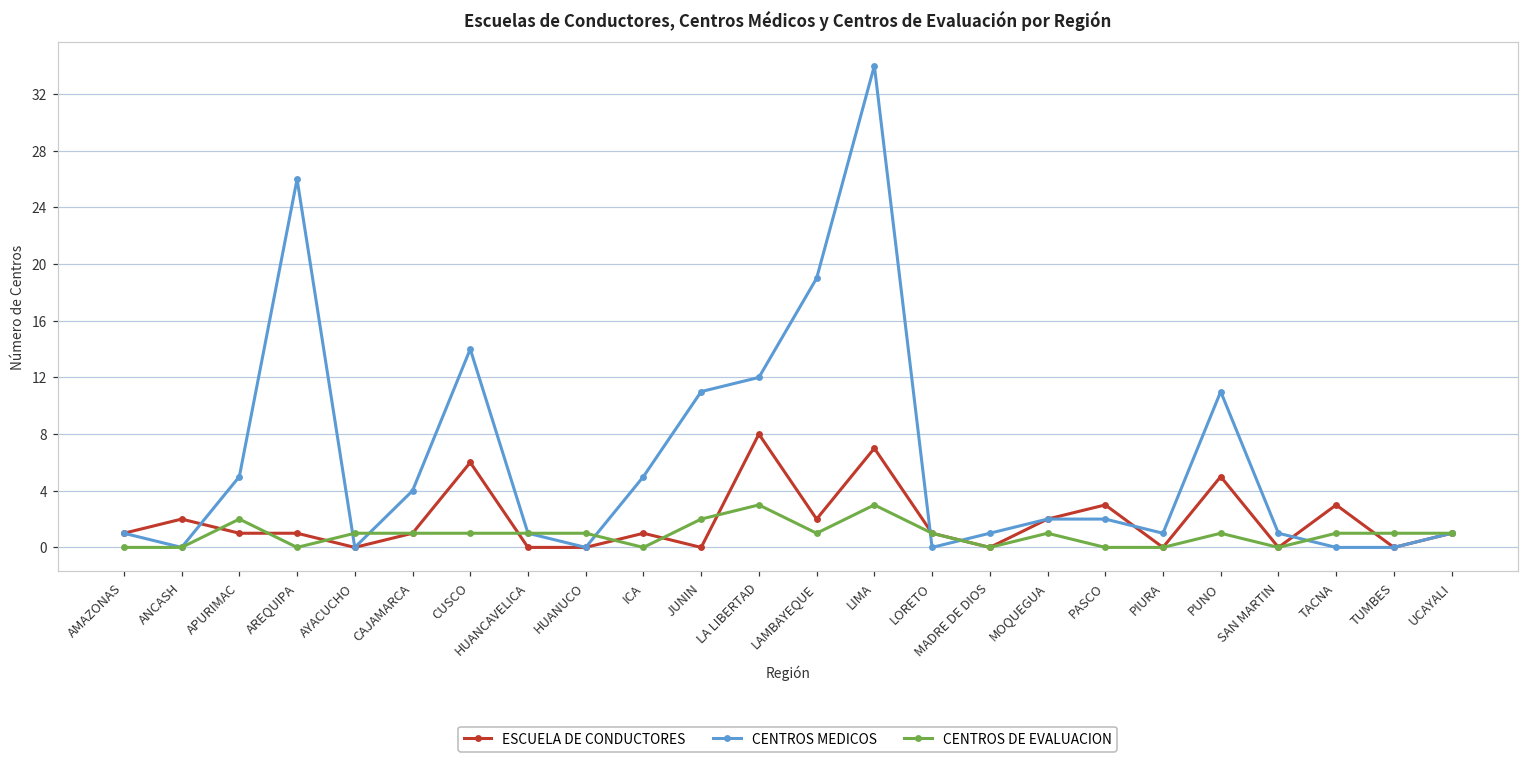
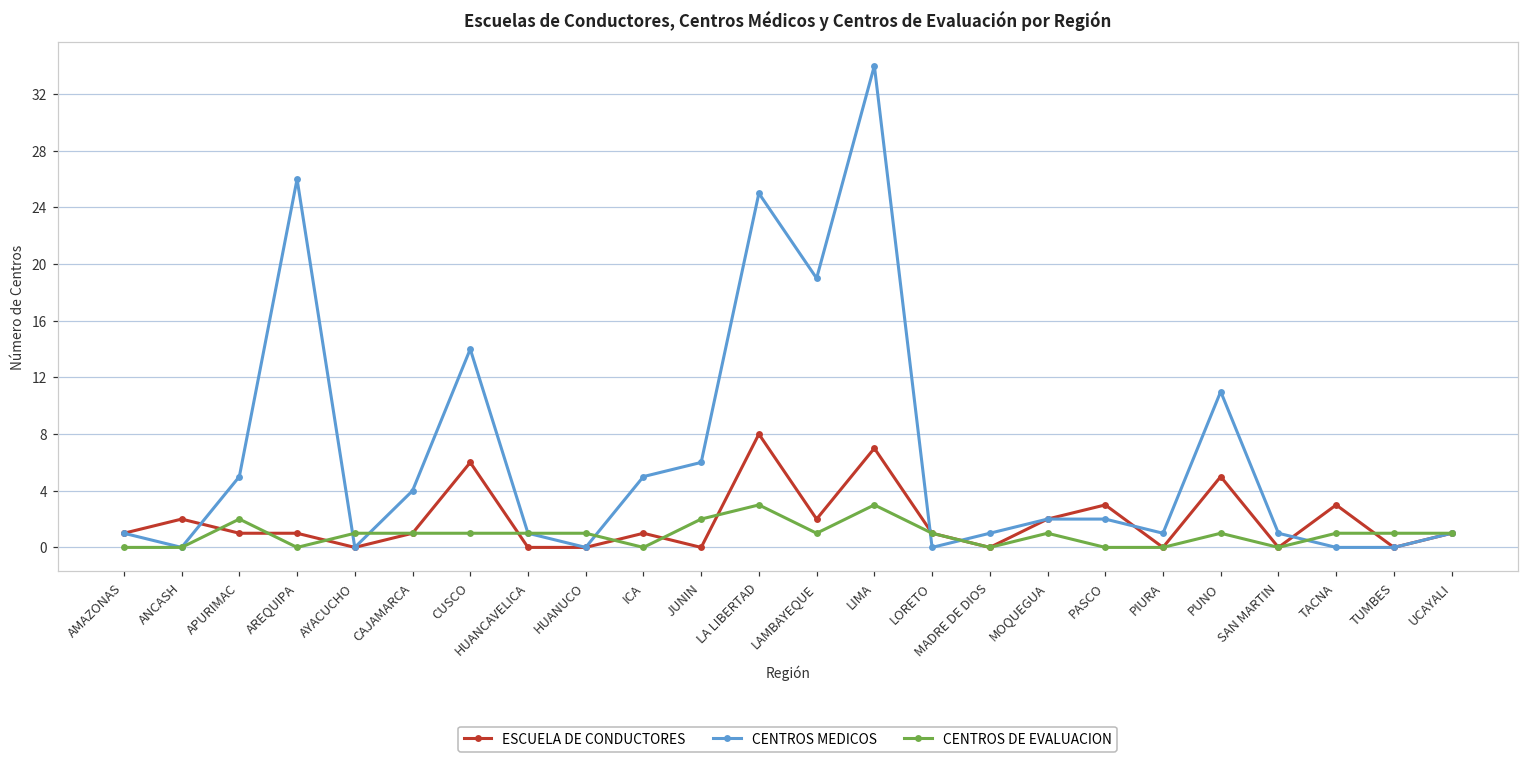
CENTROS MEDICOS, JUNIN: 11 -> 6
CENTROS MEDICOS, LA LIBERTAD: 12 -> 25
